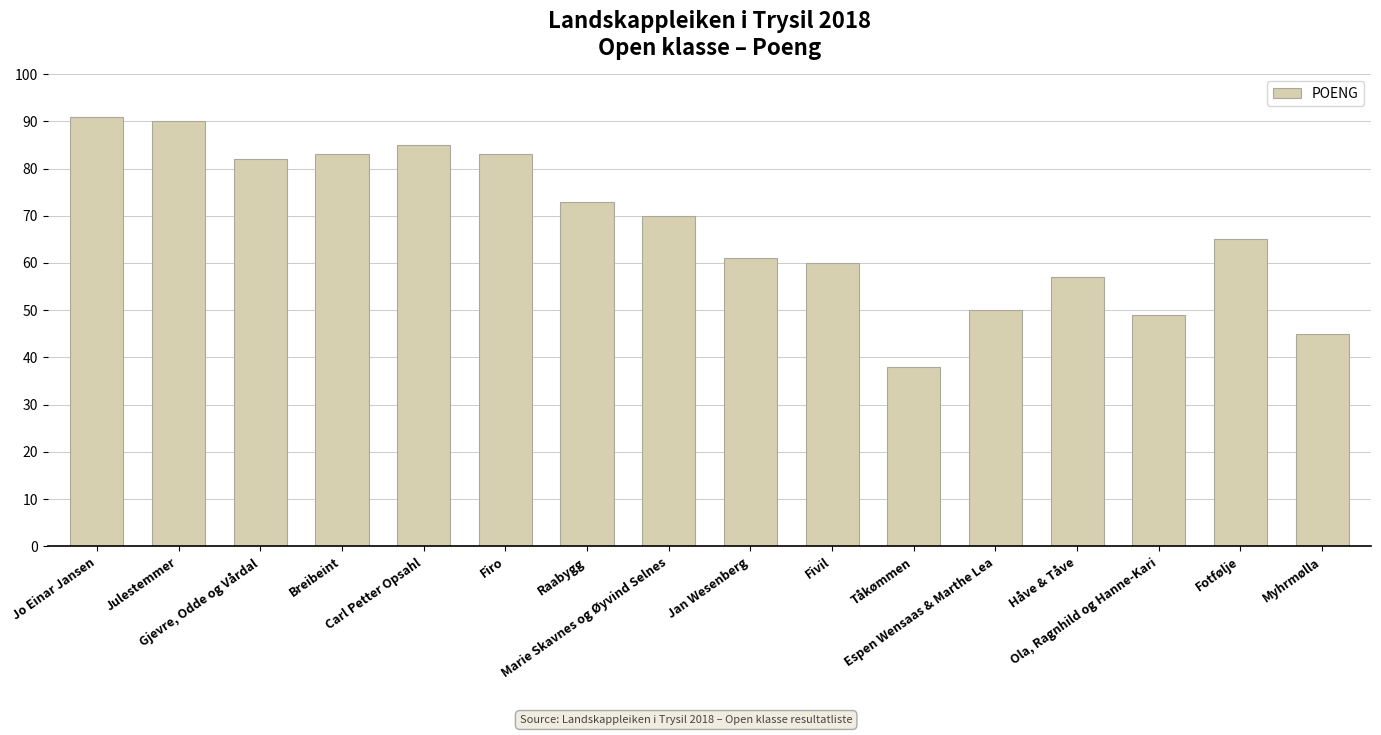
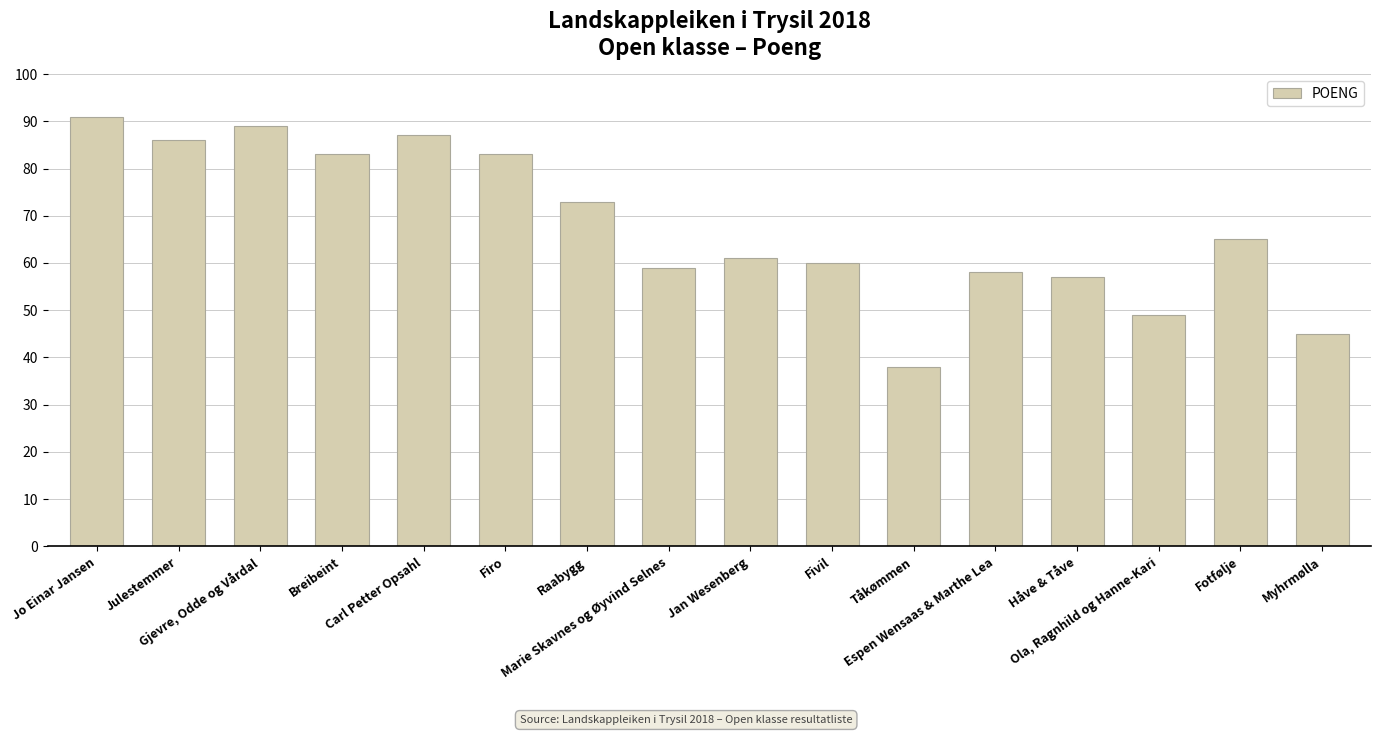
Julestemmer: 90 -> 86
Gjevre, Odde og Vårdal: 82 -> 89
Carl Petter Opsahl: 85 -> 87
Marie Skavnes og Øyvind Selnes: 70 -> 59
Espen Wensaas & Marthe Lea: 50 -> 58
